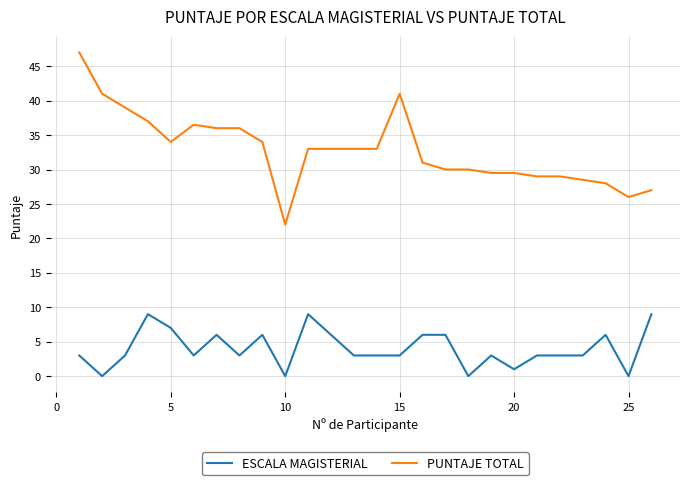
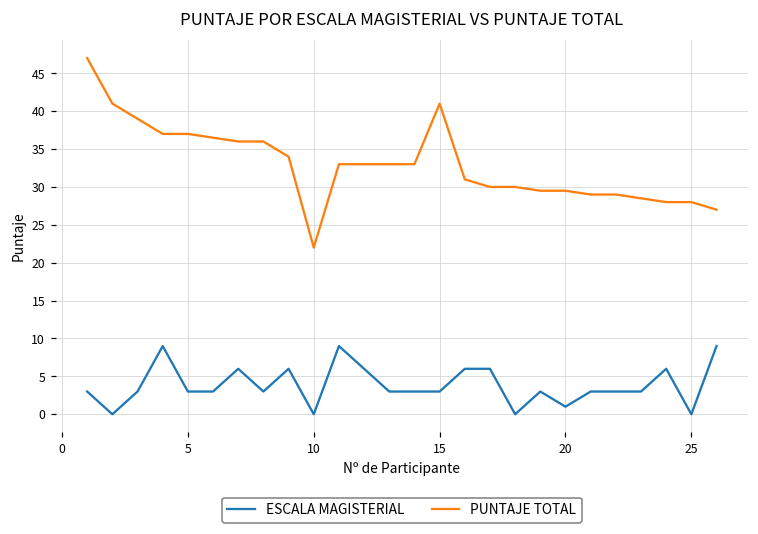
ESCALA MAGISTERIAL, 5: 7 -> 3
PUNTAJE TOTAL, 5: 34 -> 37
PUNTAJE TOTAL, 25: 26 -> 28
